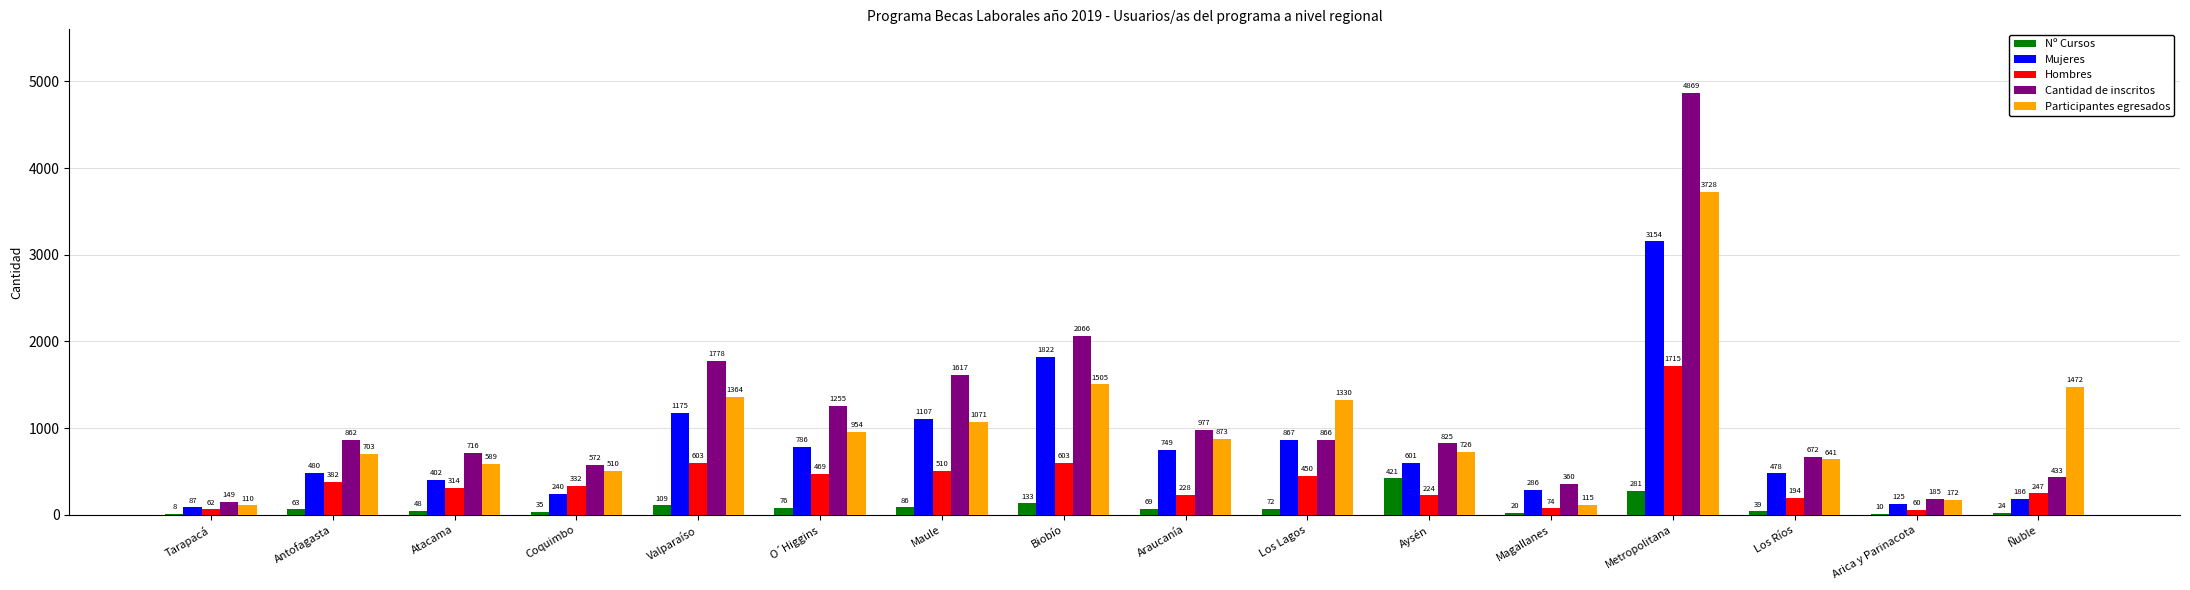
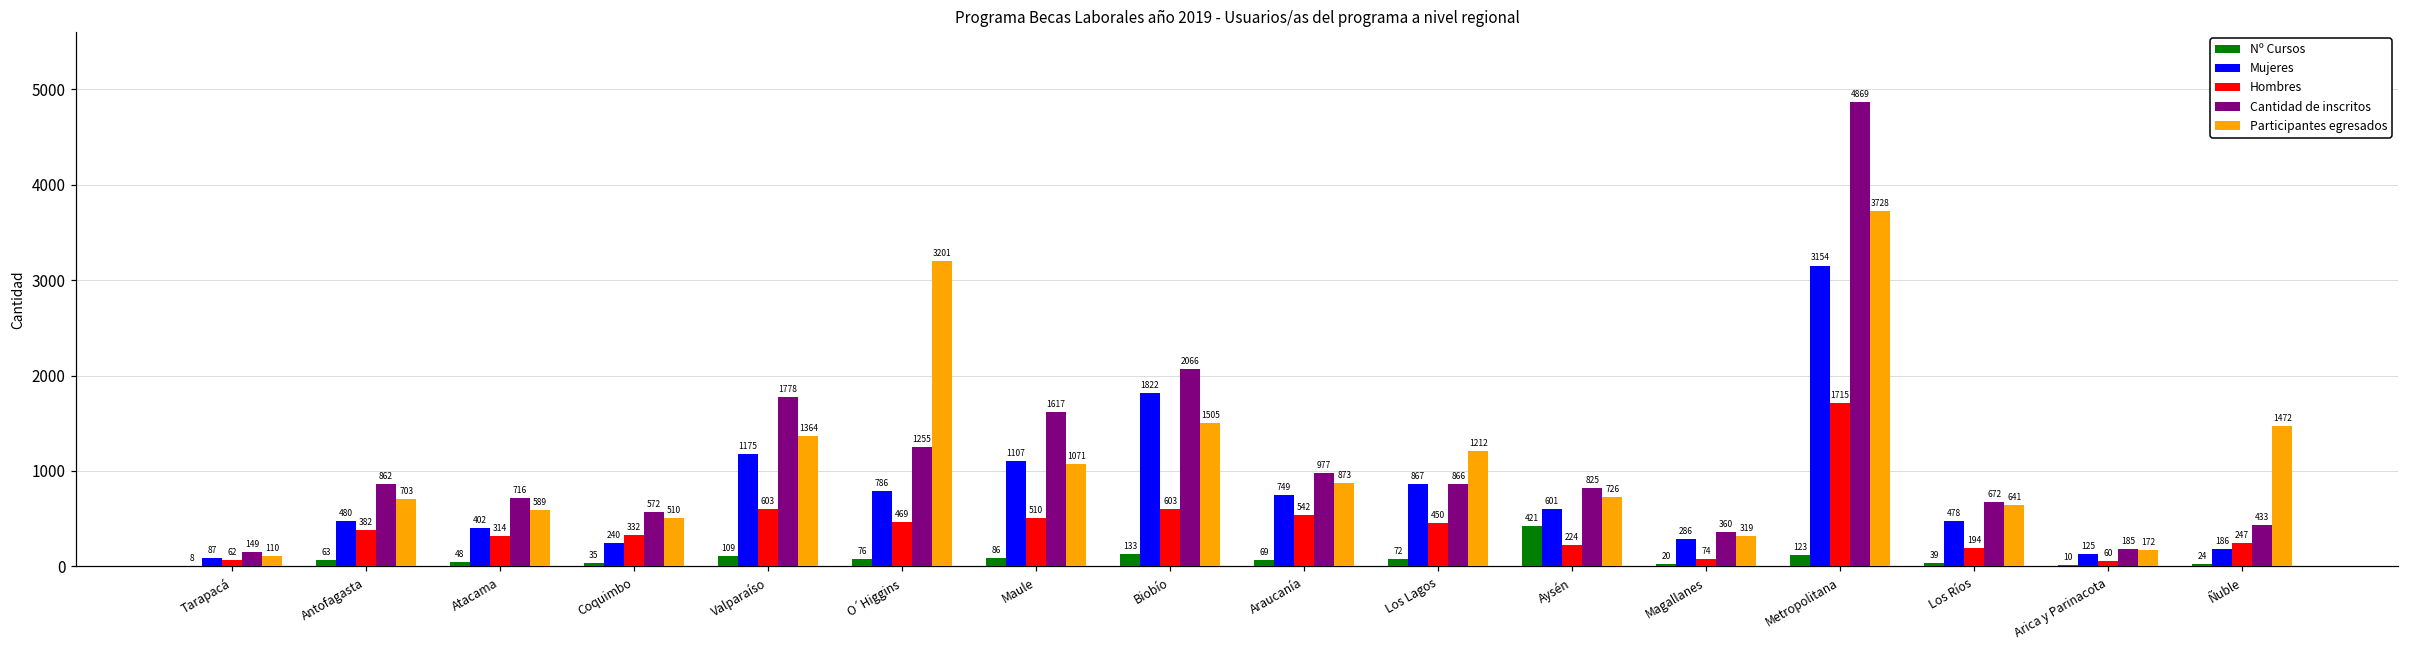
Participantes egresados, O´Higgins: 954 -> 3201
Hombres, Araucanía: 228 -> 542
Participantes egresados, Los Lagos: 1330 -> 1212
Participantes egresados, Magallanes: 115 -> 319
Nº Cursos, Metropolitana: 281 -> 123
